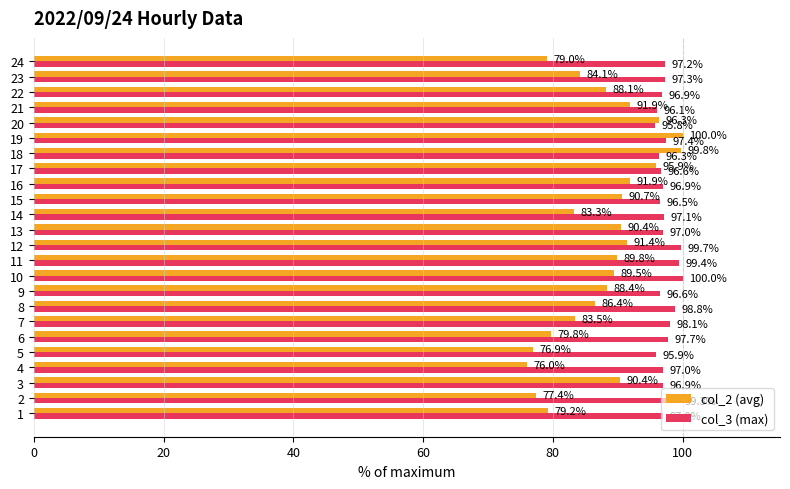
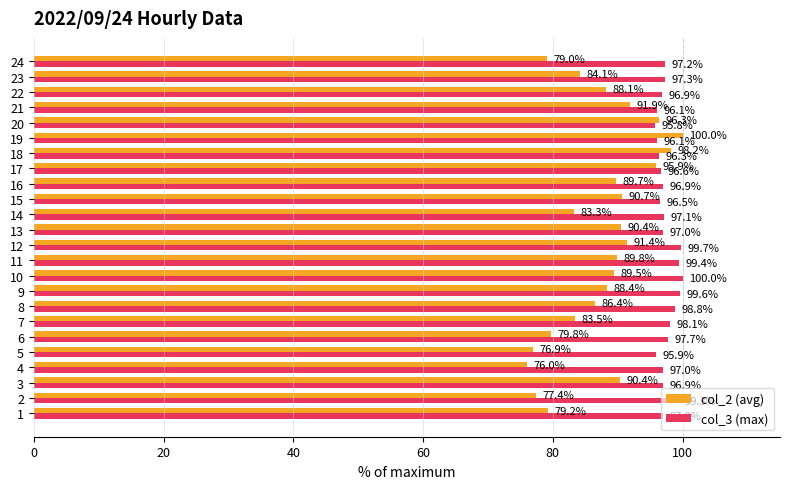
col_3 (max), 19: 97.4% -> 96.1%
col_2 (avg), 18: 99.8% -> 98.2%
col_2 (avg), 16: 91.9% -> 89.7%
col_3 (max), 9: 96.6% -> 99.6%
